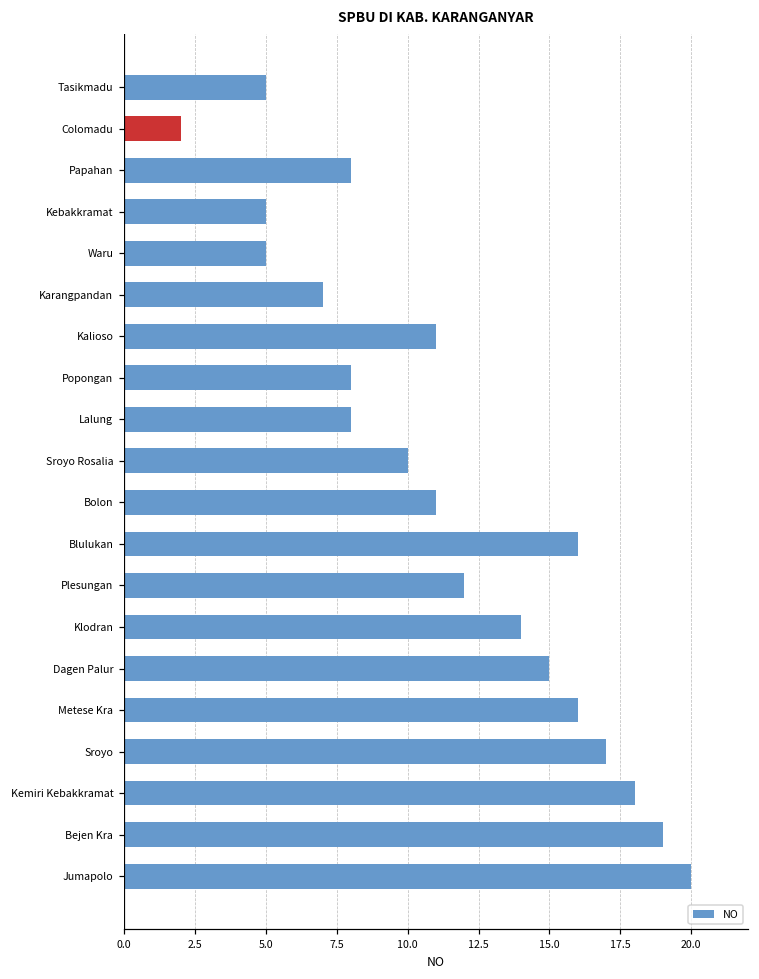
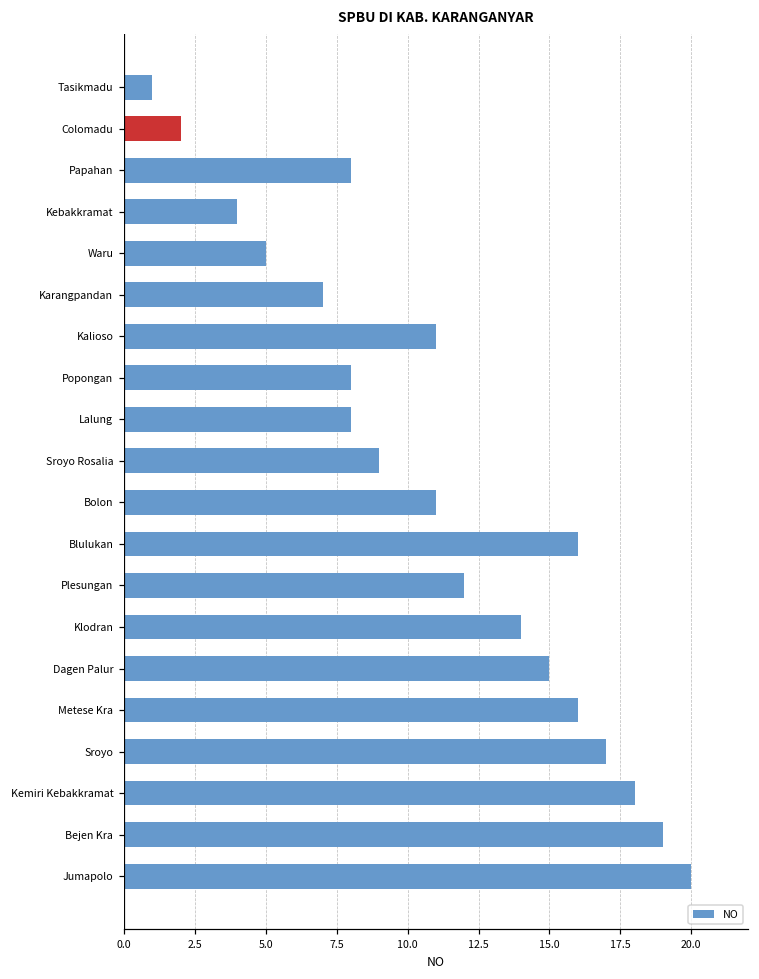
Tasikmadu: 5 -> 1
Kebakkramat: 5 -> 4
Sroyo Rosalia: 10 -> 9
